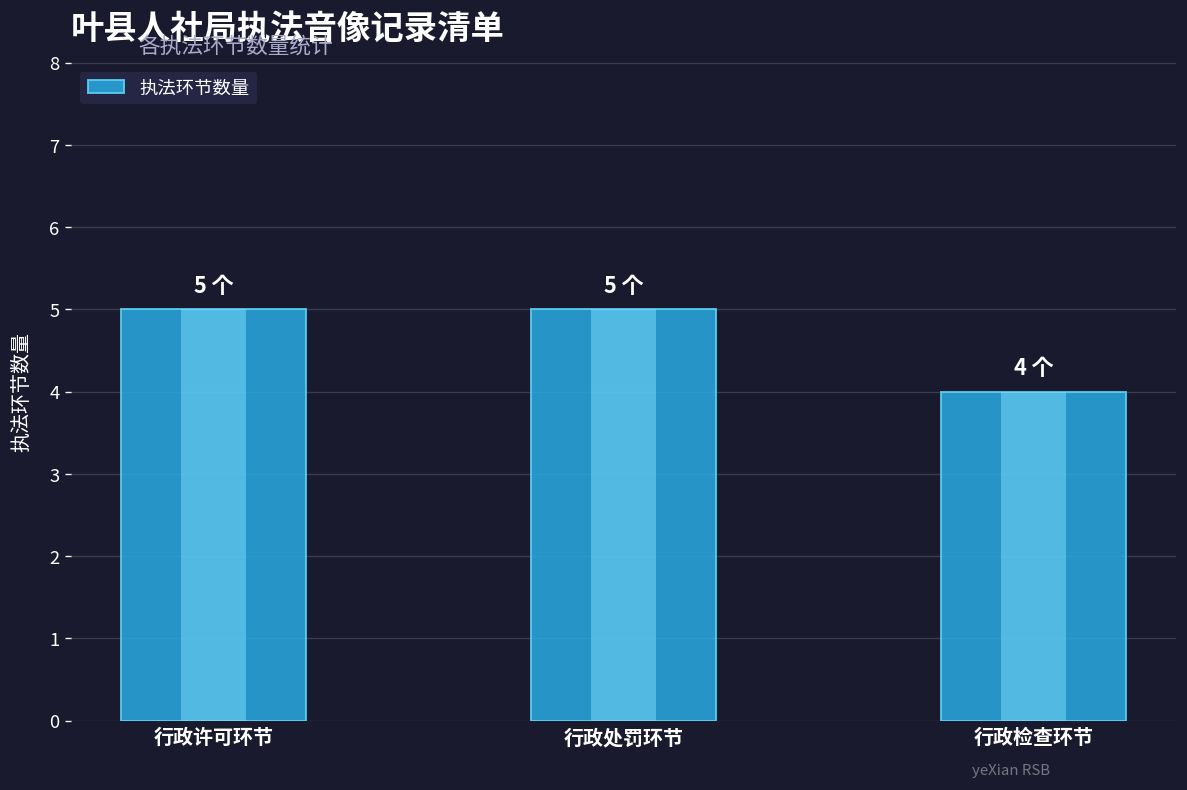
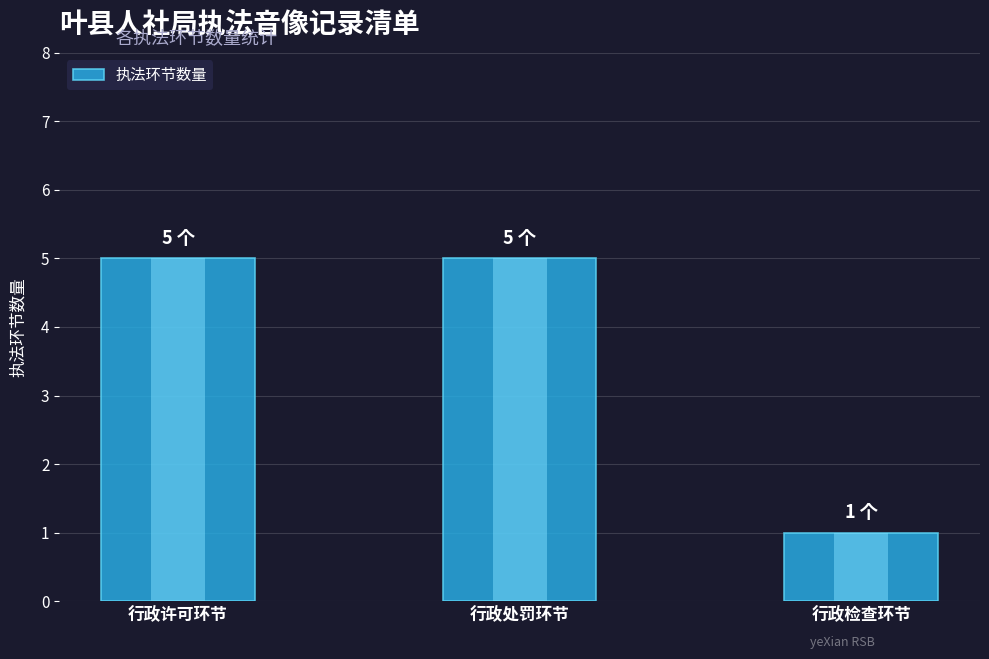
行政检查环节: 4 -> 1
